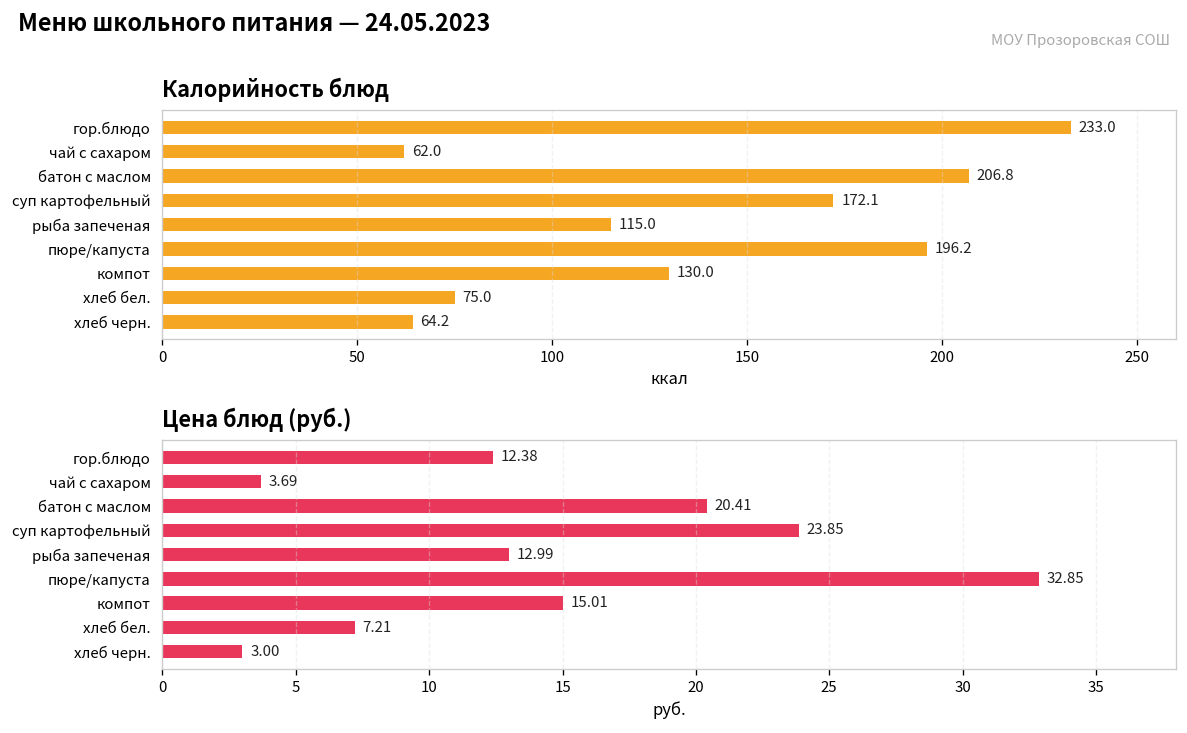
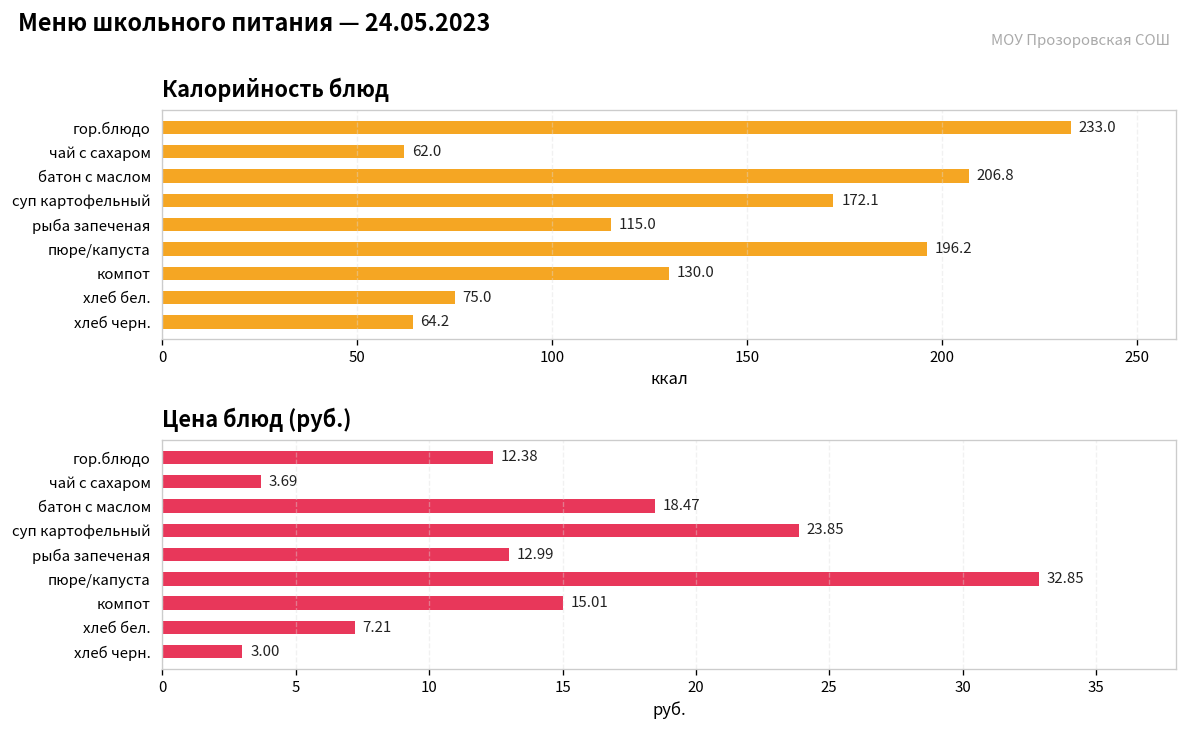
Цена блюд (руб.), батон с маслом: 20.41 -> 18.47
